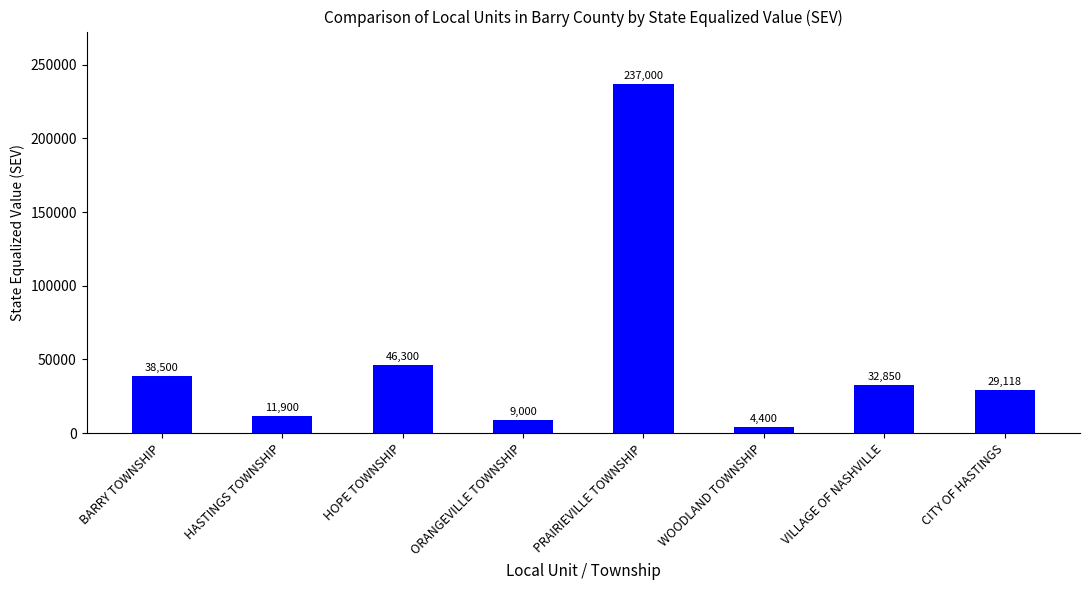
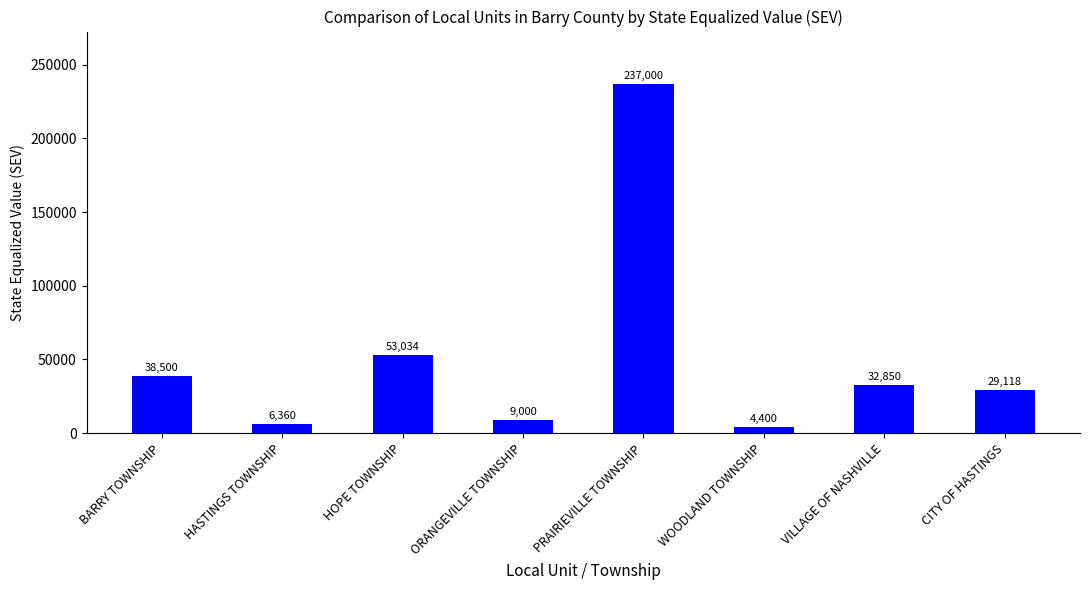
HASTINGS TOWNSHIP: 11,900 -> 6,360
HOPE TOWNSHIP: 46,300 -> 53,034
